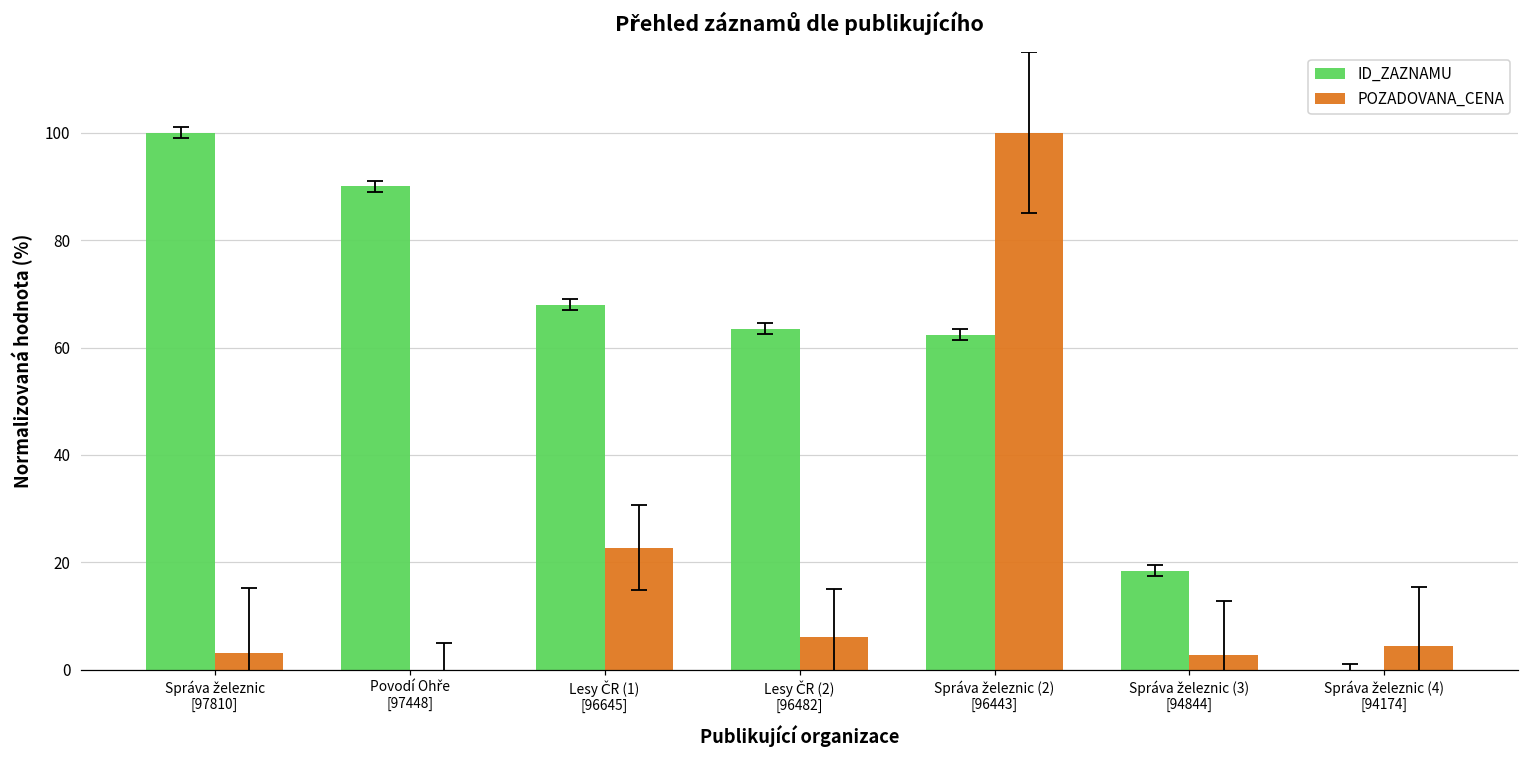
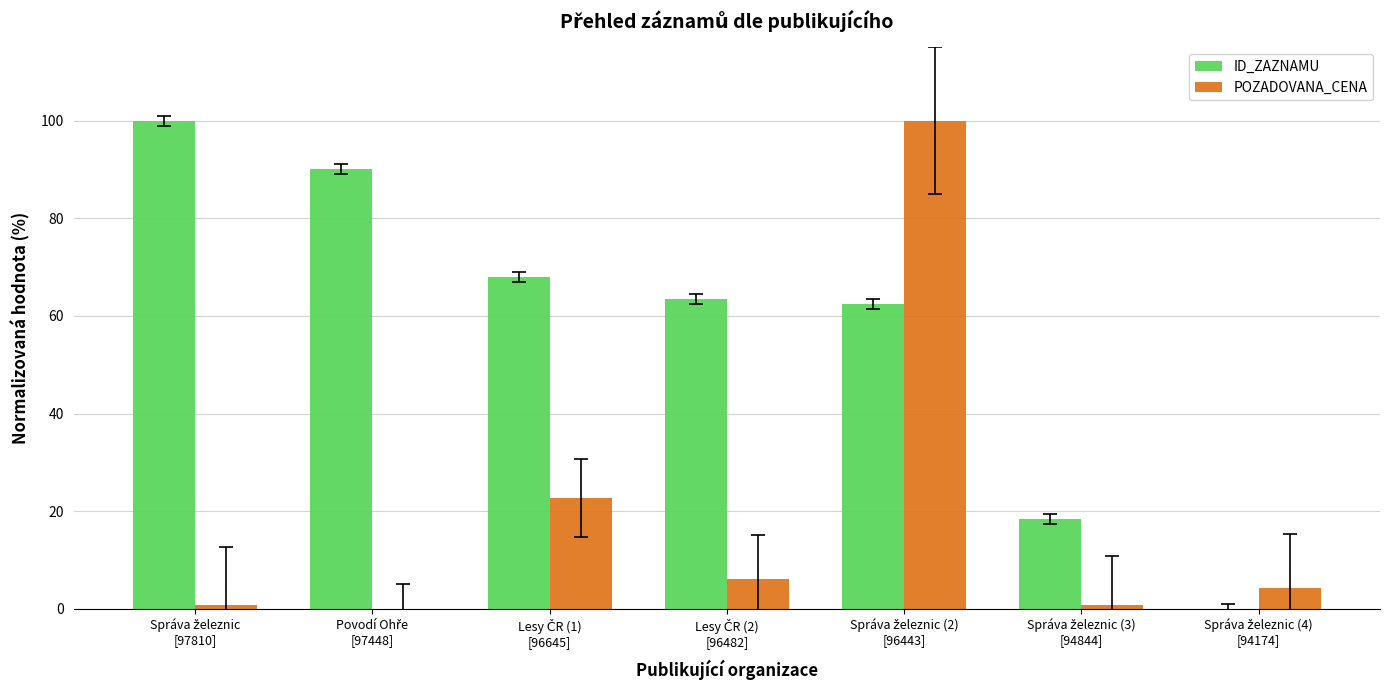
POZADOVANA_CENA, Správa železnic [97810]: 3 -> 1
POZADOVANA_CENA, Správa železnic (3) [94844]: 3 -> 1
